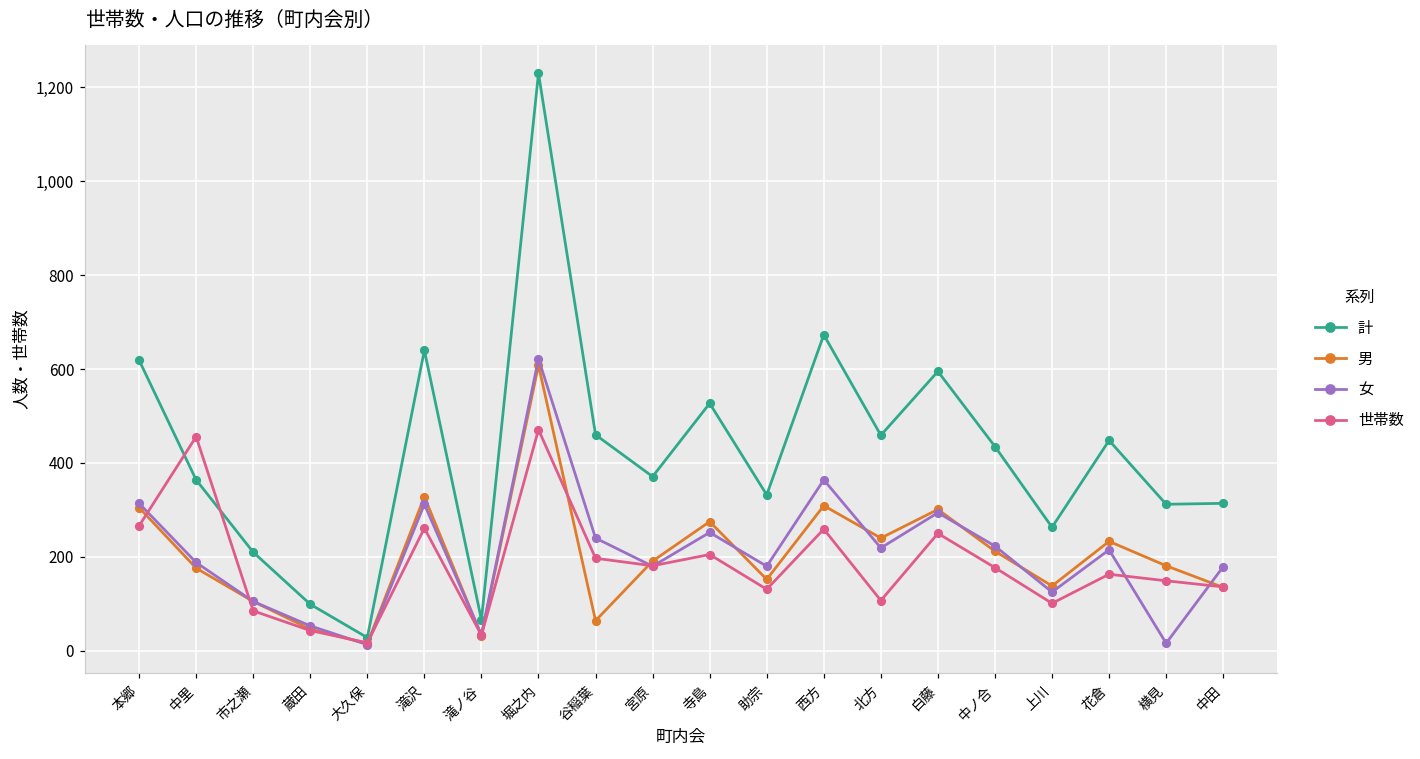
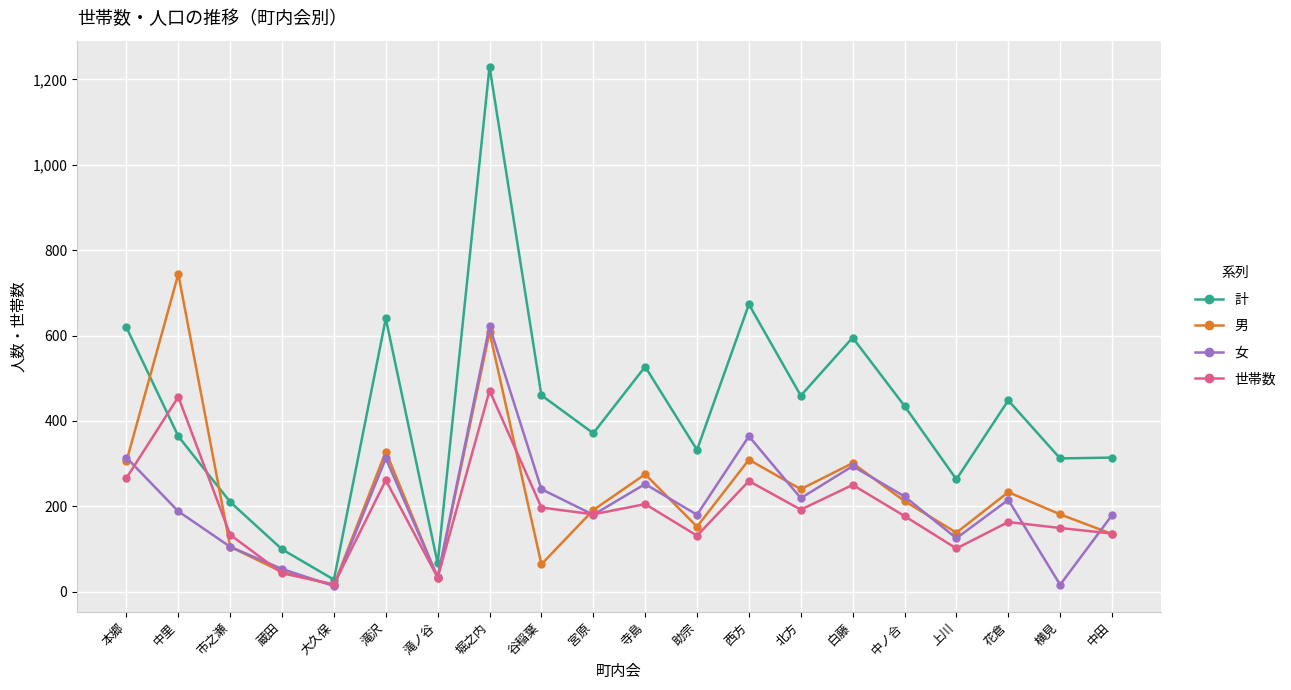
男, 中里: 180 -> 740
世帯数, 市之瀬: 90 -> 130
世帯数, 北方: 110 -> 190
